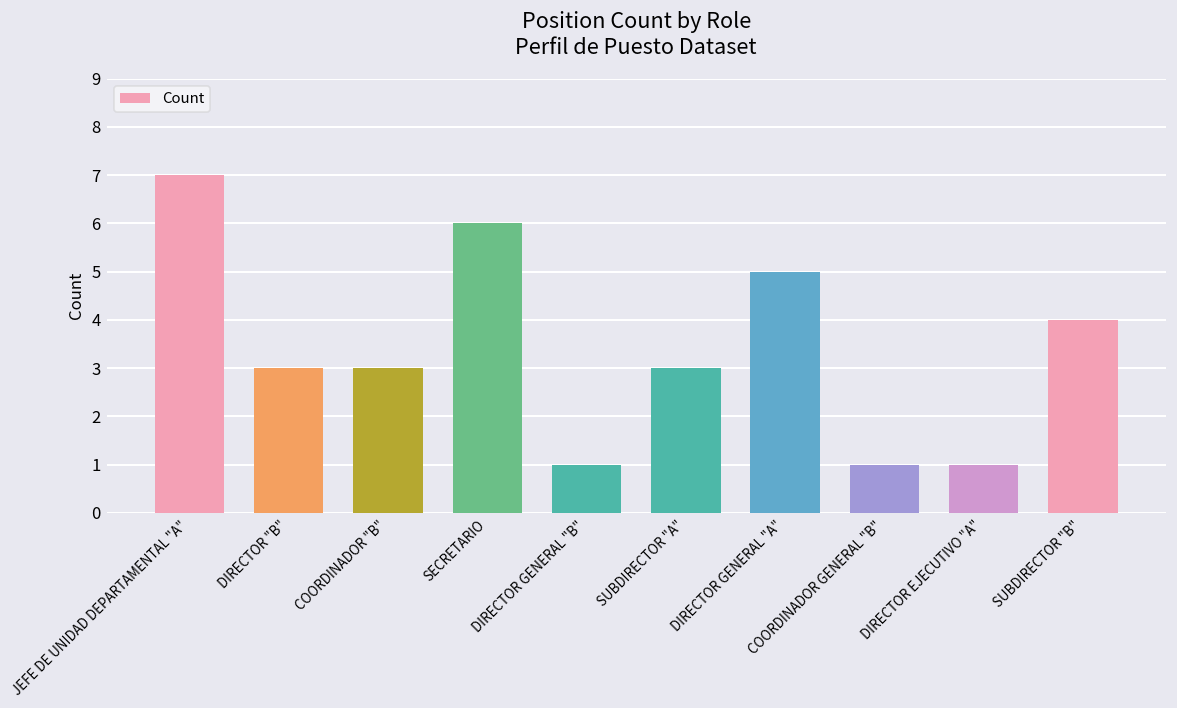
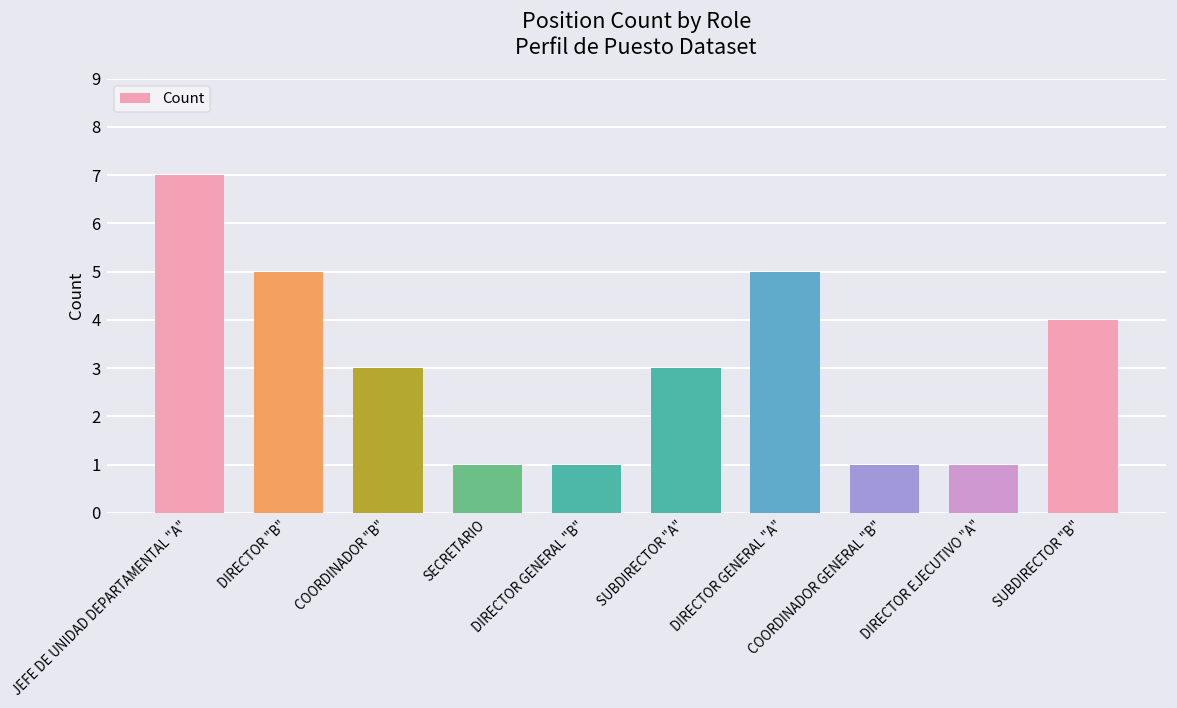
DIRECTOR "B": 3 -> 5
SECRETARIO: 6 -> 1
